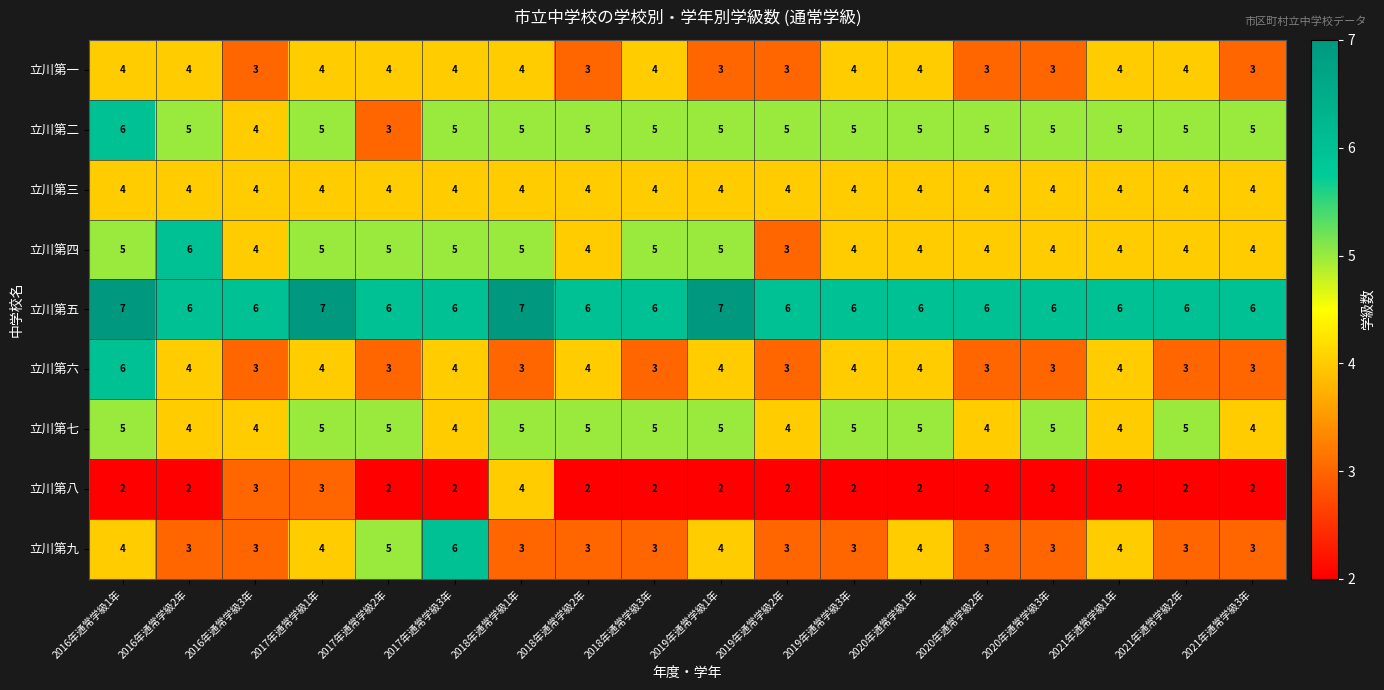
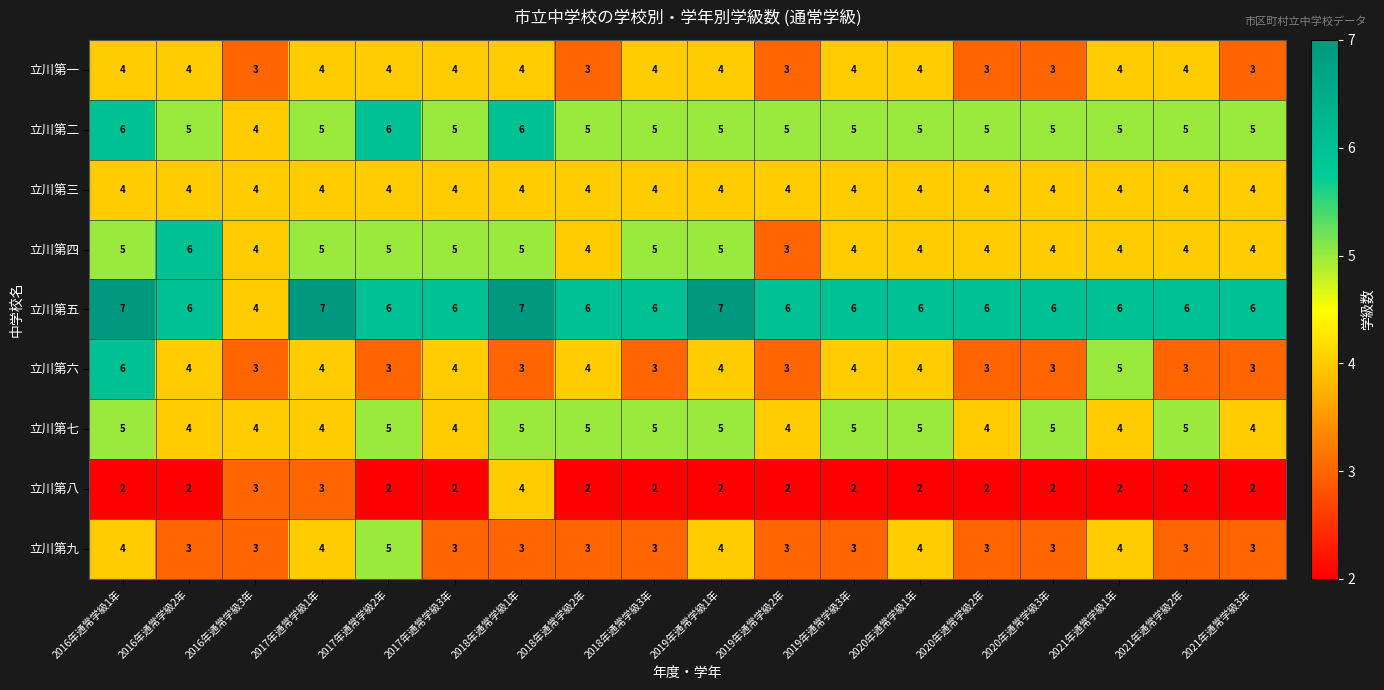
立川第一, 2019年通常学級1年: 3 -> 4
立川第二, 2017年通常学級2年: 3 -> 6
立川第二, 2018年通常学級1年: 5 -> 6
立川第五, 2016年通常学級3年: 6 -> 4
立川第六, 2021年通常学級1年: 4 -> 5
立川第七, 2017年通常学級1年: 5 -> 4
立川第九, 2017年通常学級3年: 6 -> 3
